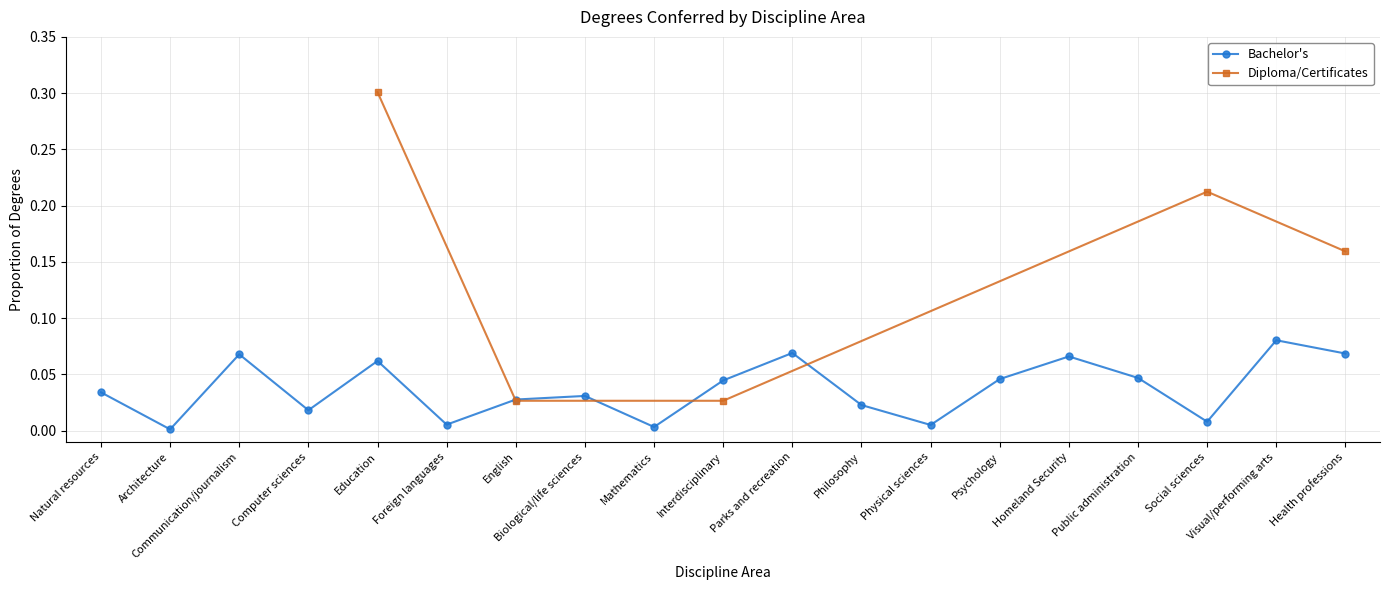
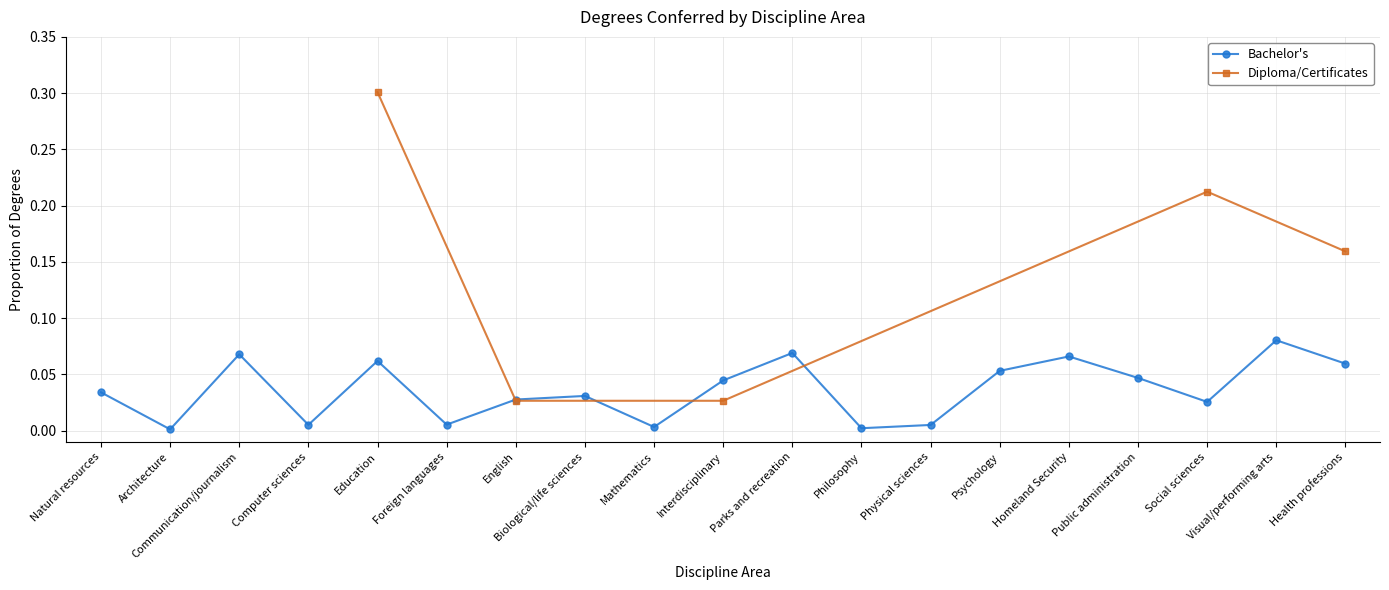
Bachelor's, Computer sciences: 0.018 -> 0.005
Bachelor's, Philosophy: 0.023 -> 0.002
Bachelor's, Psychology: 0.046 -> 0.053
Bachelor's, Social sciences: 0.008 -> 0.026
Bachelor's, Health professions: 0.069 -> 0.060
